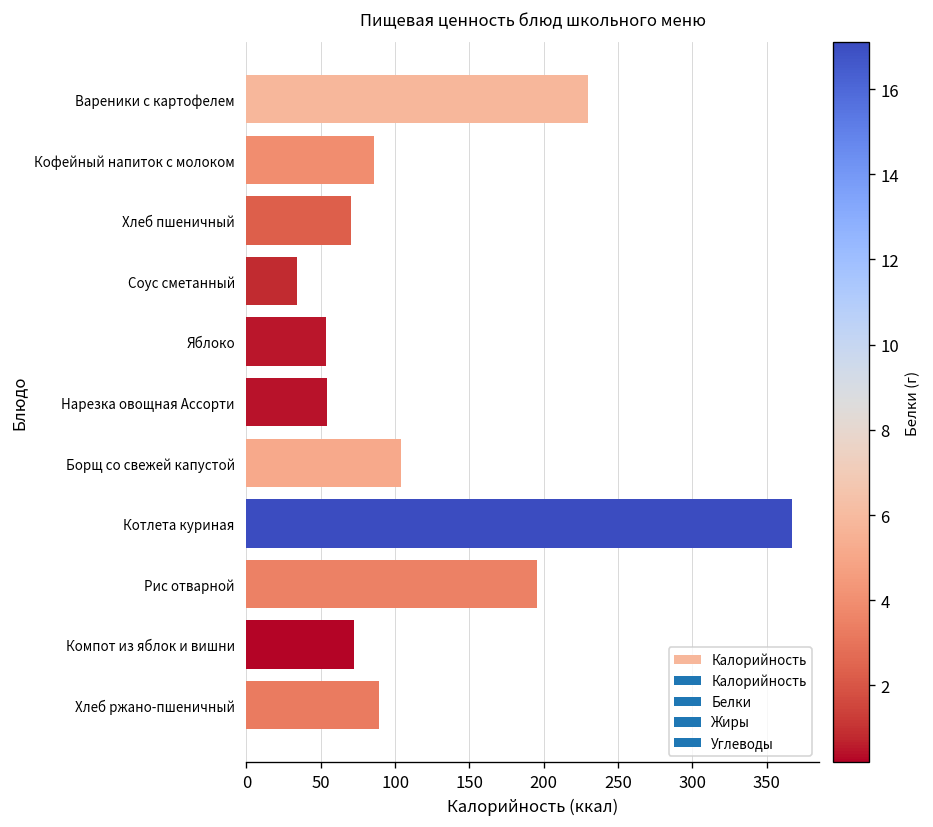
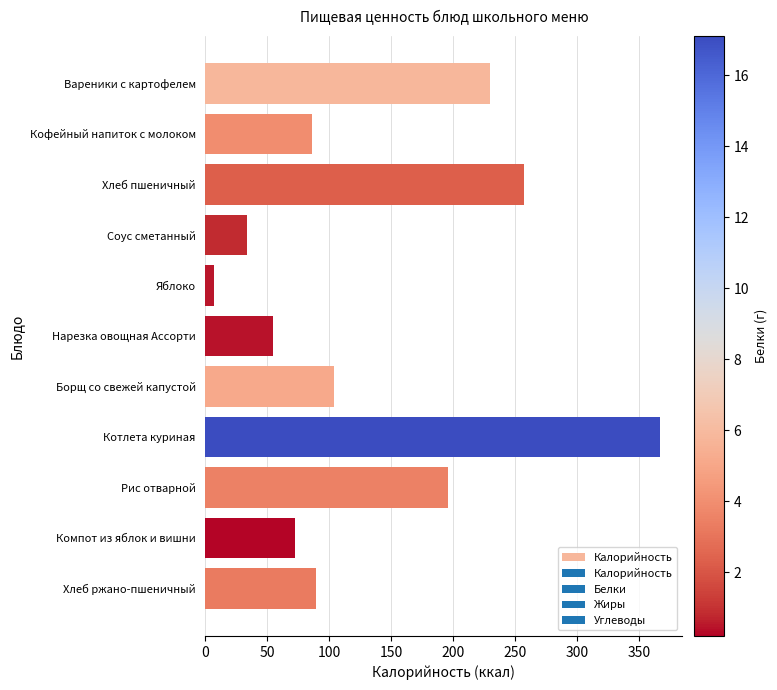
Хлеб пшеничный: 70 -> 258
Яблоко: 53 -> 7
